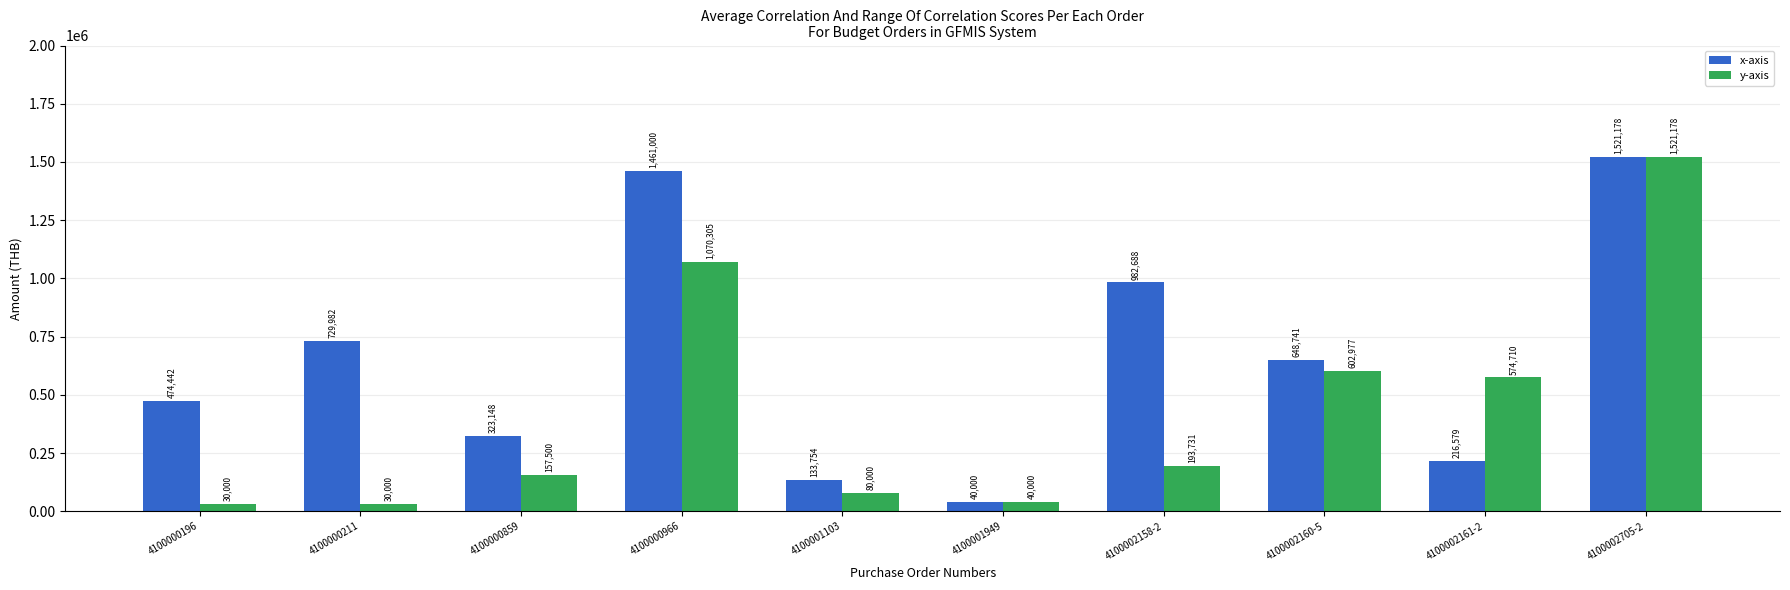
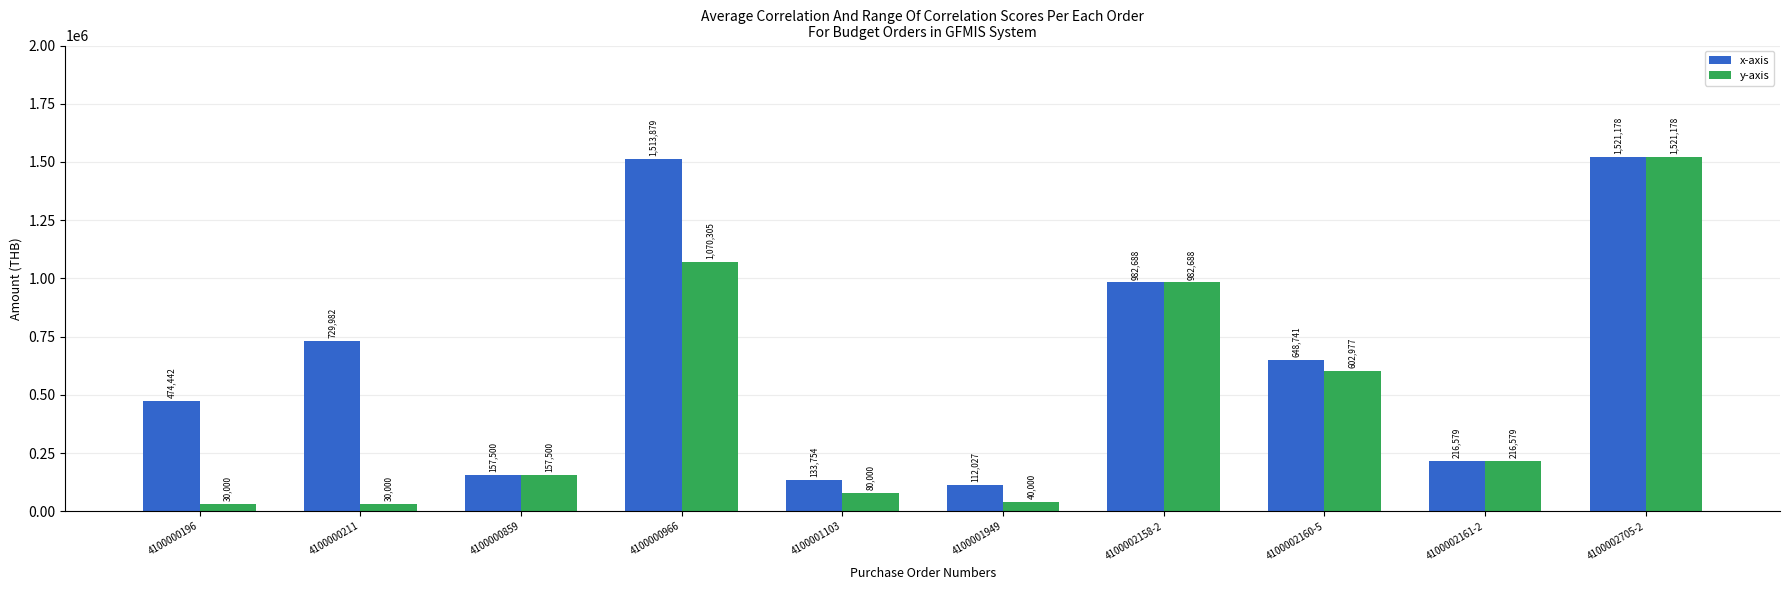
x-axis, 4100000859: 323,148 -> 157,500
x-axis, 4100000966: 1,461,000 -> 1,513,879
x-axis, 4100001949: 40,000 -> 112,027
y-axis, 4100002158-2: 193,731 -> 982,688
y-axis, 4100002161-2: 574,710 -> 216,579
